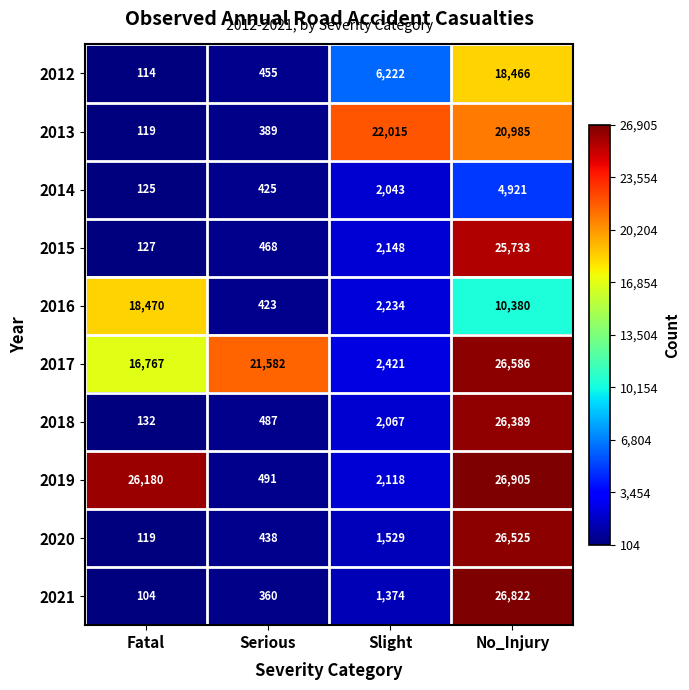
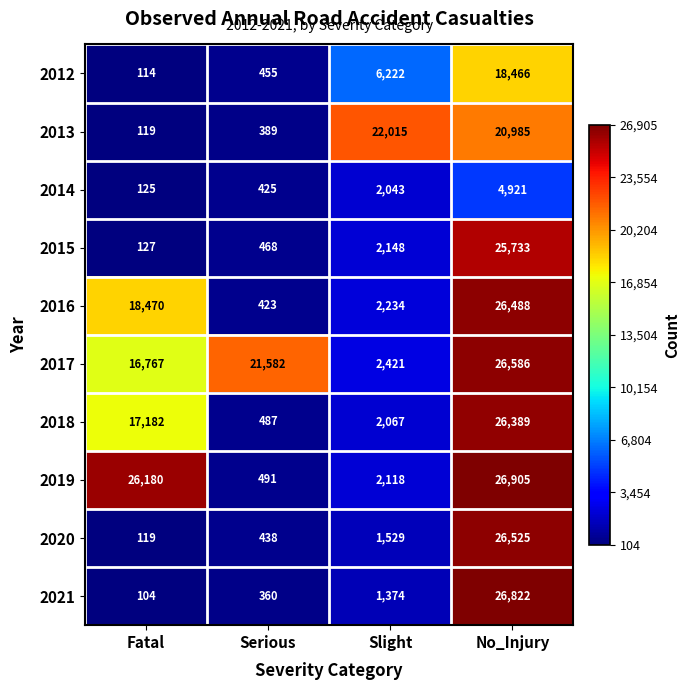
2016, No_Injury: 10,380 -> 26,488
2018, Fatal: 132 -> 17,182
